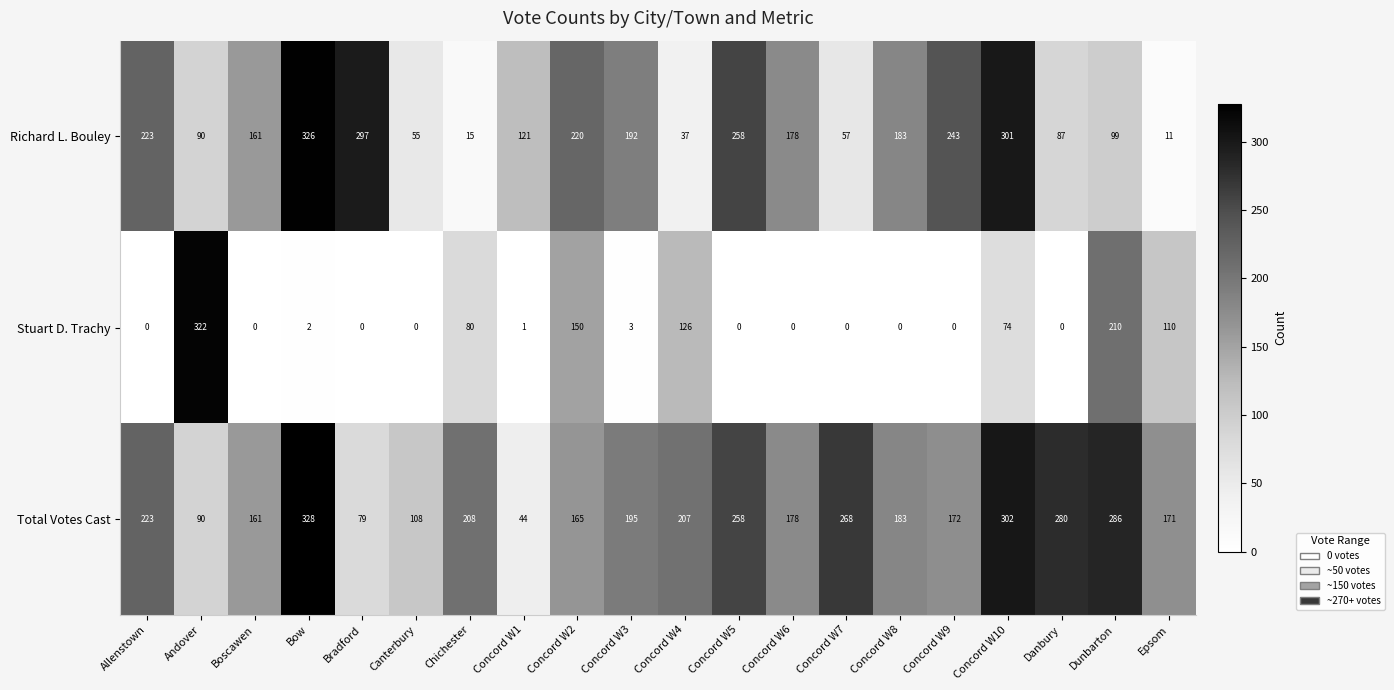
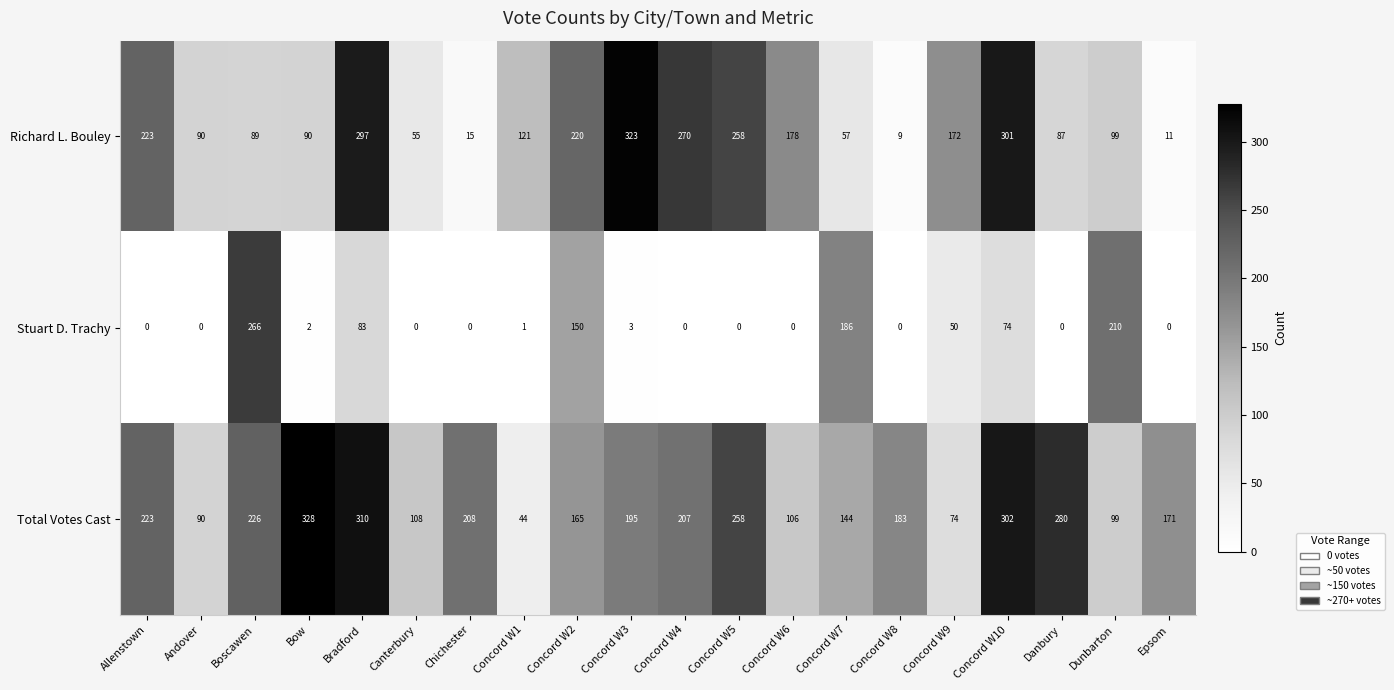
Richard L. Bouley, Boscawen: 161 -> 89
Richard L. Bouley, Bow: 326 -> 90
Richard L. Bouley, Concord W3: 192 -> 323
Richard L. Bouley, Concord W4: 37 -> 270
Richard L. Bouley, Concord W8: 183 -> 9
Richard L. Bouley, Concord W9: 243 -> 172
Stuart D. Trachy, Andover: 322 -> 0
Stuart D. Trachy, Boscawen: 0 -> 266
Stuart D. Trachy, Bradford: 0 -> 83
Stuart D. Trachy, Chichester: 80 -> 0
Stuart D. Trachy, Concord W4: 126 -> 0
Stuart D. Trachy, Concord W7: 0 -> 186
Stuart D. Trachy, Concord W9: 0 -> 50
Stuart D. Trachy, Epsom: 110 -> 0
Total Votes Cast, Boscawen: 161 -> 226
Total Votes Cast, Bradford: 79 -> 310
Total Votes Cast, Concord W6: 178 -> 106
Total Votes Cast, Concord W7: 268 -> 144
Total Votes Cast, Concord W9: 172 -> 74
Total Votes Cast, Dunbarton: 286 -> 99
